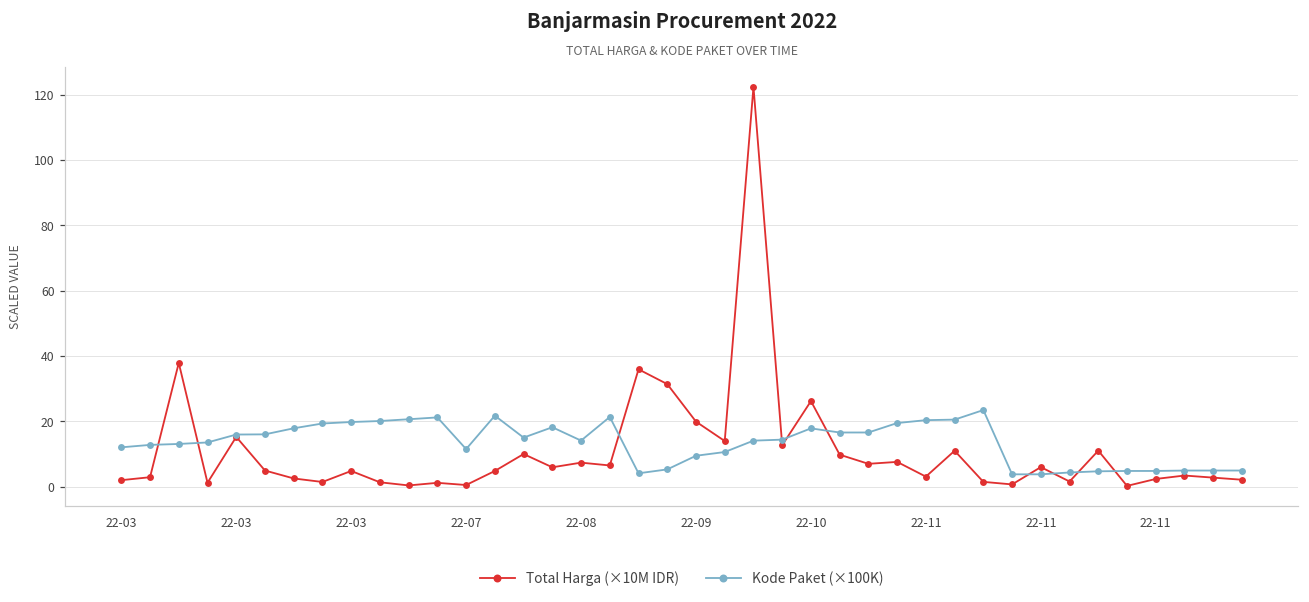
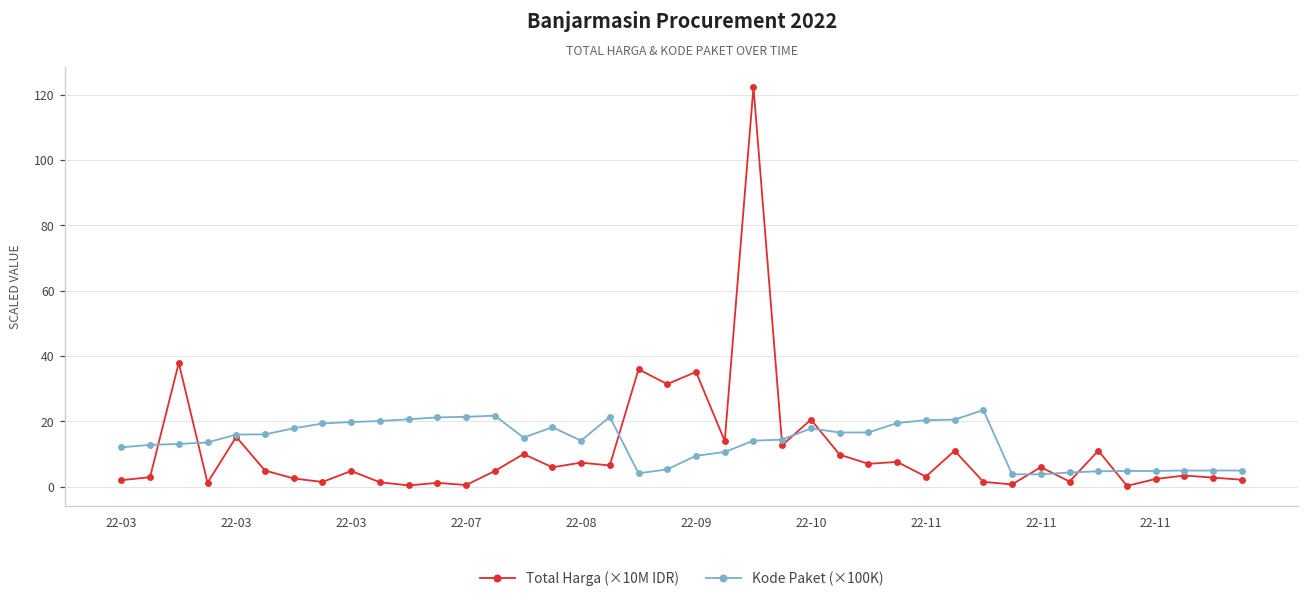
Kode Paket (×100K), 22-07: 12 -> 21
Total Harga (×10M IDR), 22-09: 20 -> 35
Total Harga (×10M IDR), 22-10: 26 -> 21
